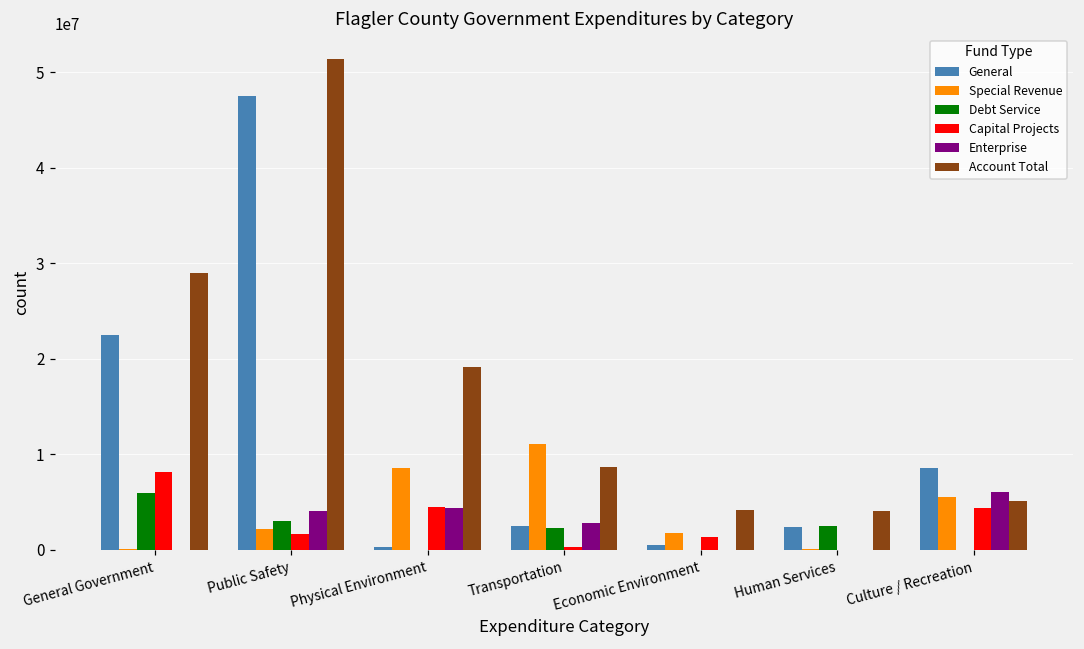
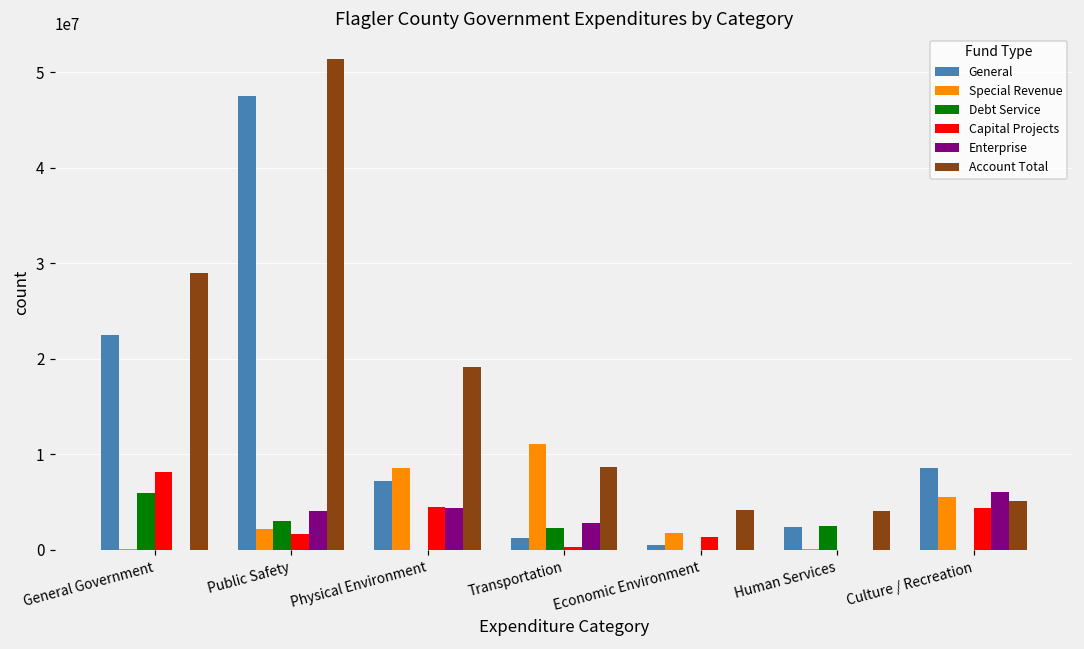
General, Physical Environment: 0 -> 7000000
General, Transportation: 3000000 -> 1000000
